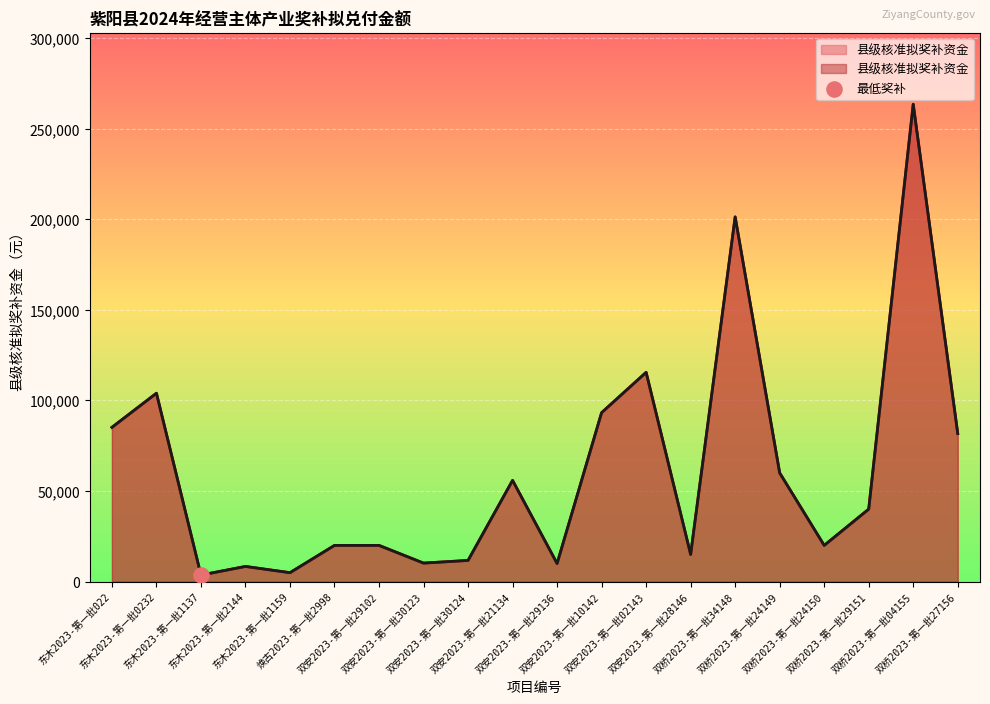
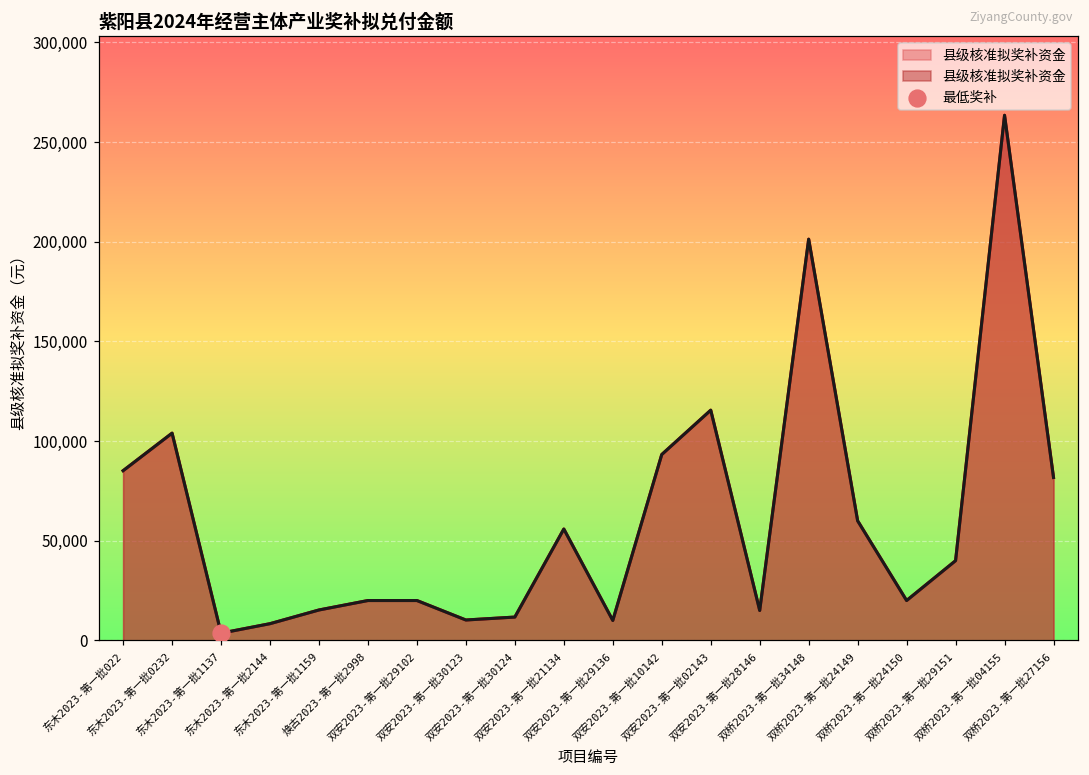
县级核准拟奖补资金, 东木2023-第一批1159: 5,000 -> 15,000
